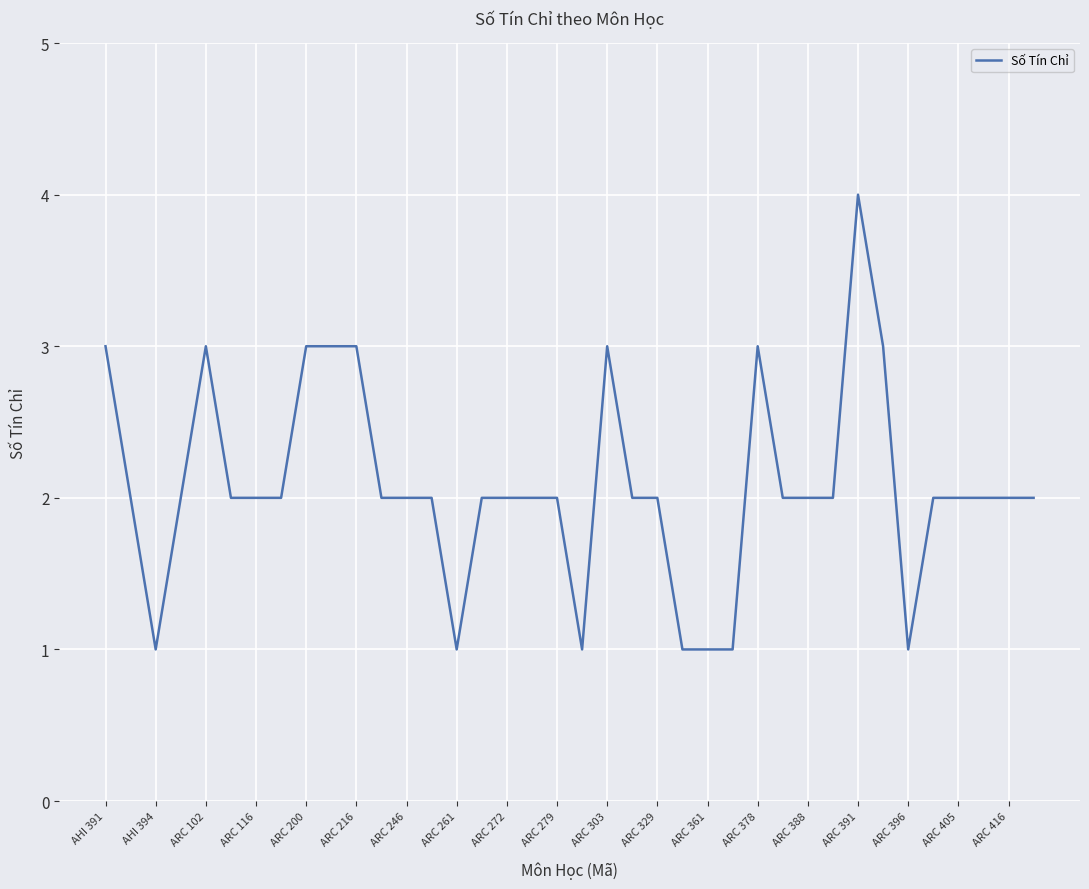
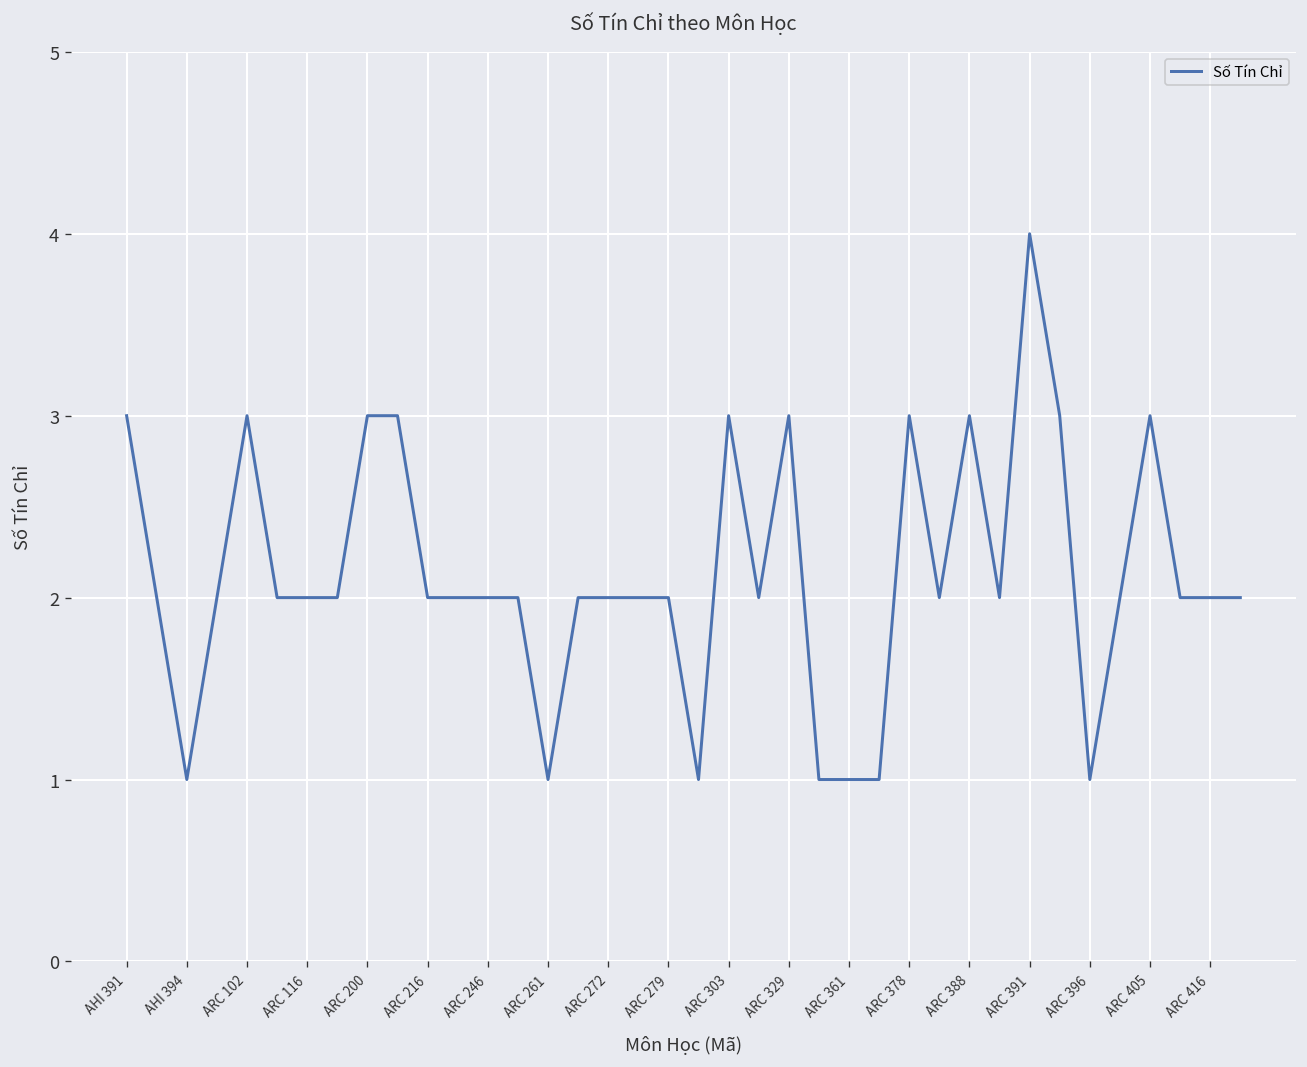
ARC 216: 3 -> 2
ARC 329: 2 -> 3
ARC 388: 2 -> 3
ARC 405: 2 -> 3
